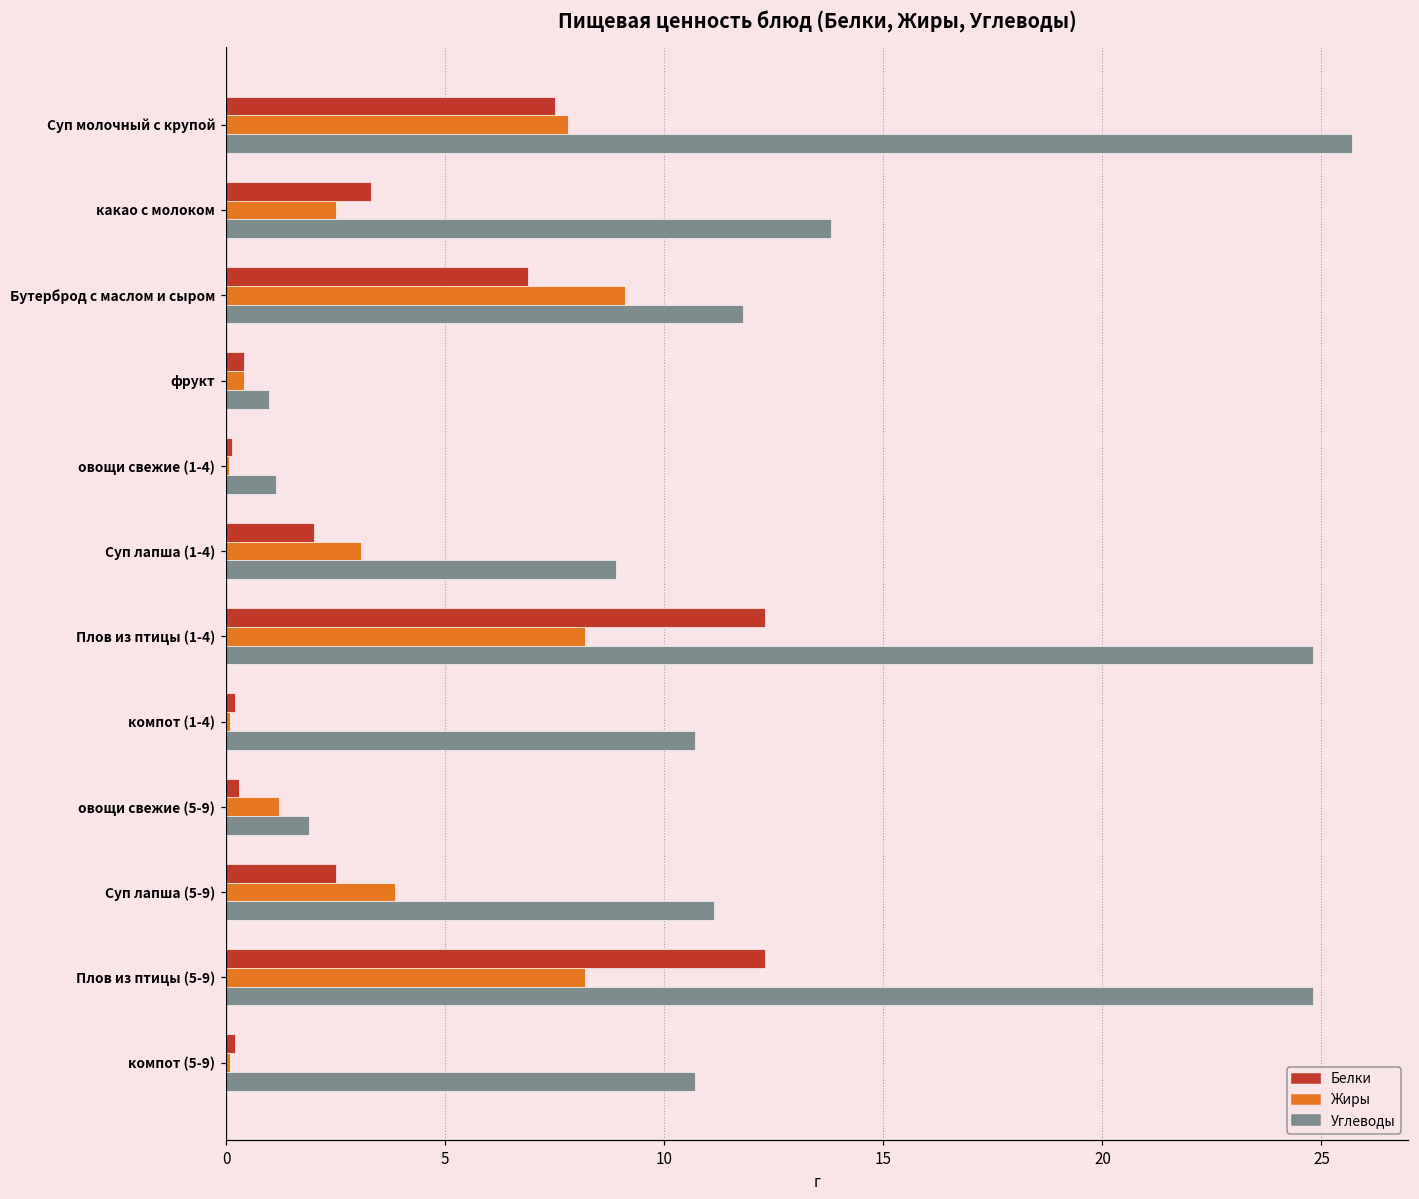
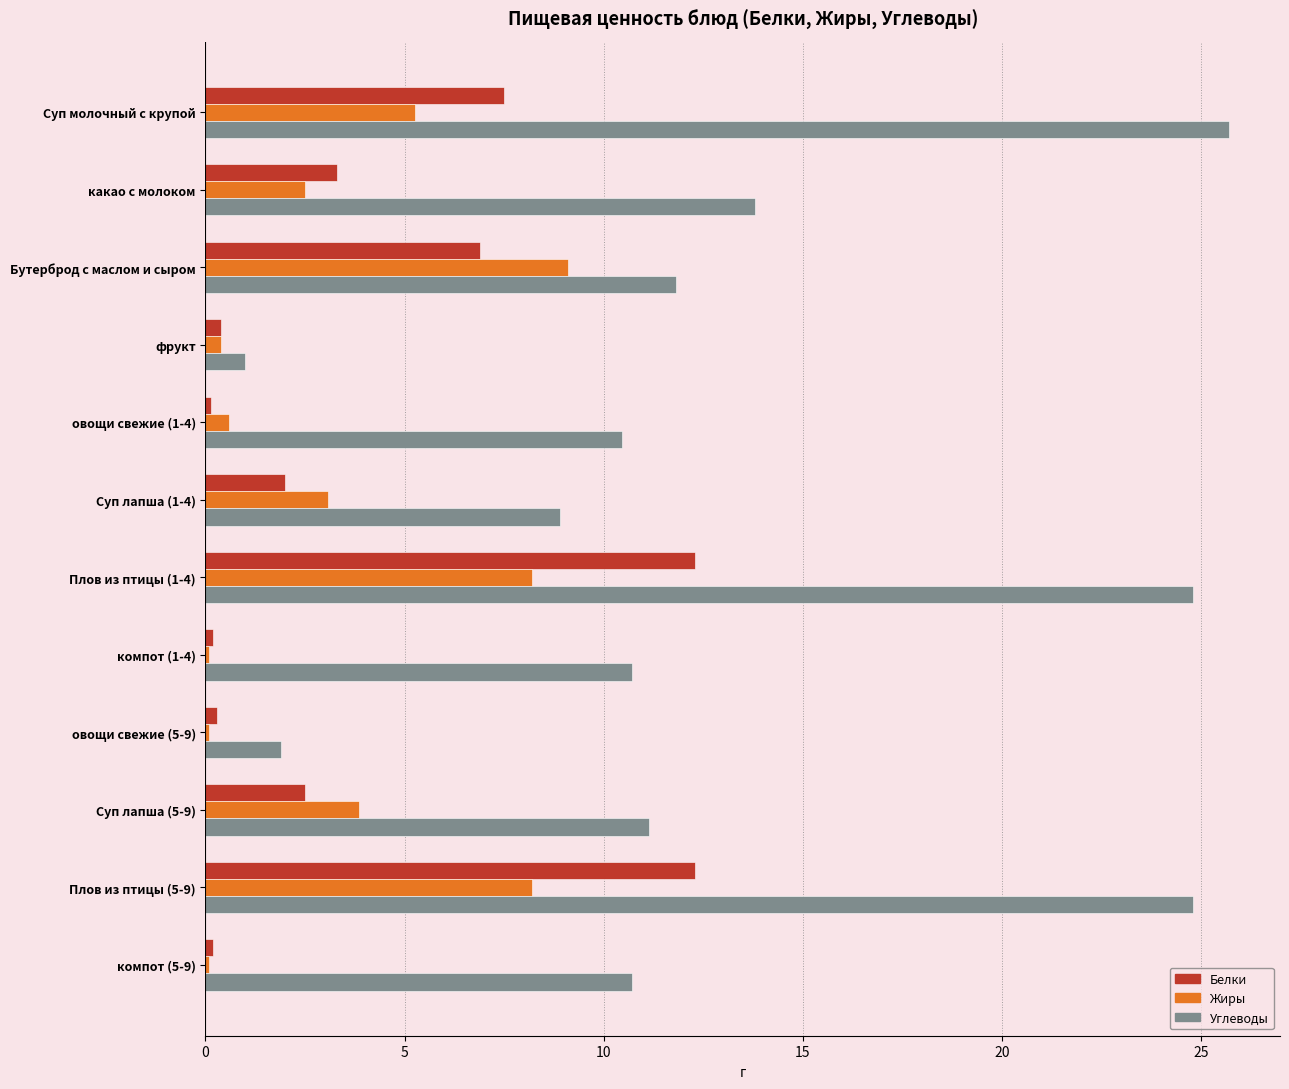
Жиры, Суп молочный с крупой: 7.8 -> 5.3
Жиры, овощи свежие (1-4): 0.1 -> 0.6
Углеводы, овощи свежие (1-4): 1.1 -> 10.5
Жиры, овощи свежие (5-9): 1.2 -> 0.1
